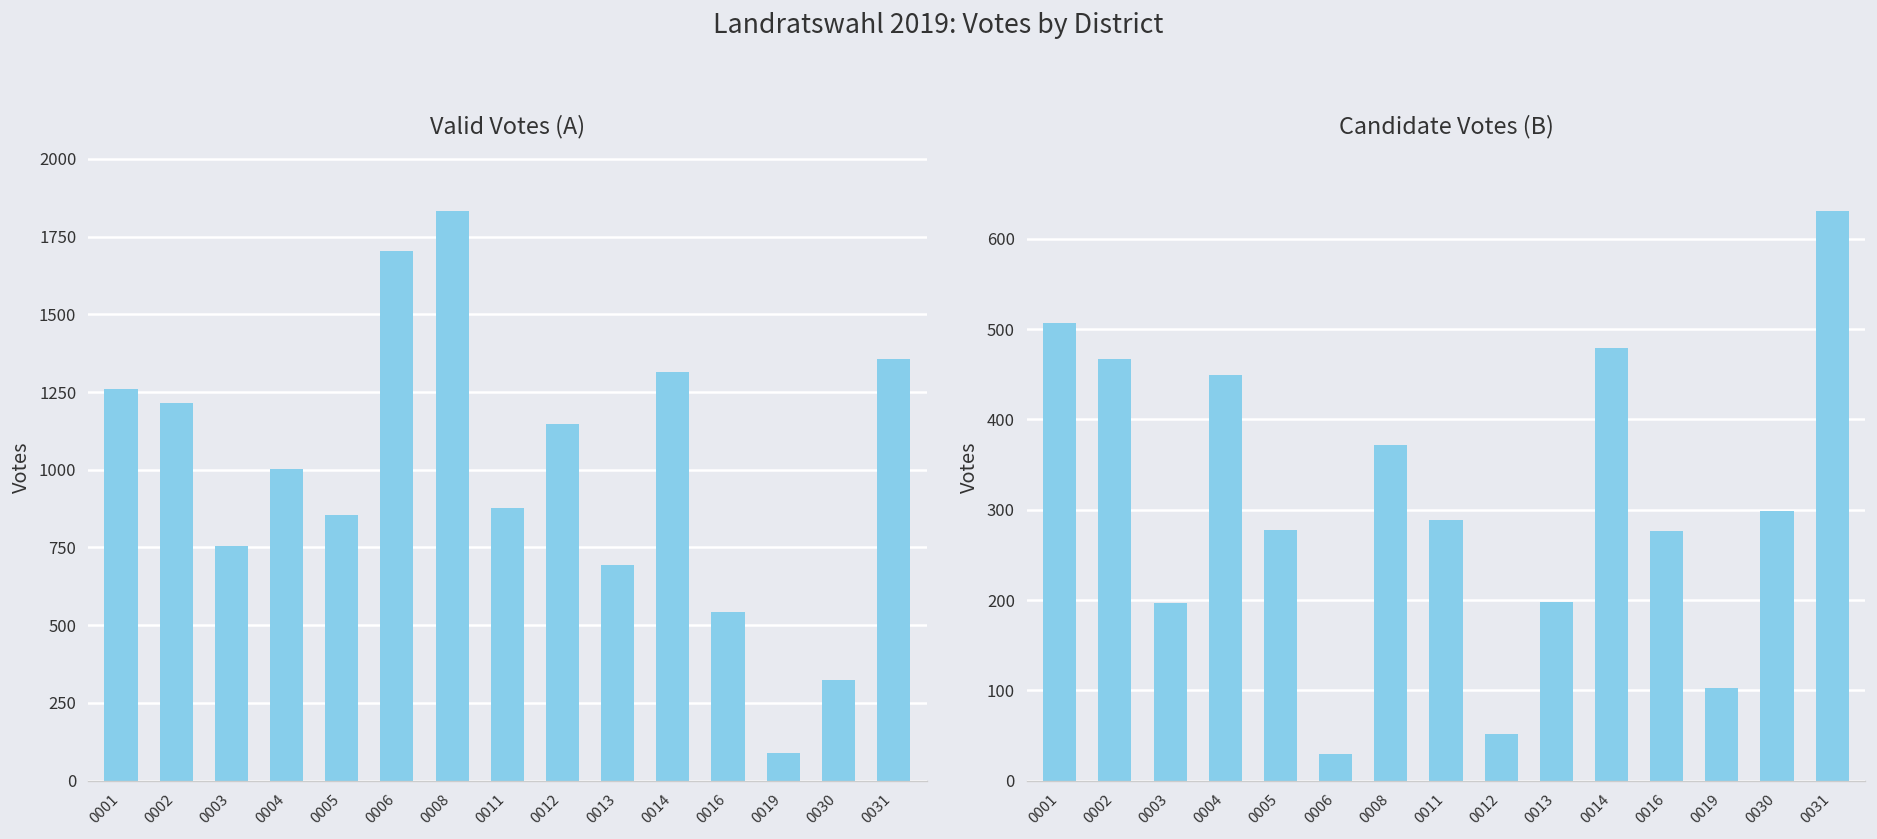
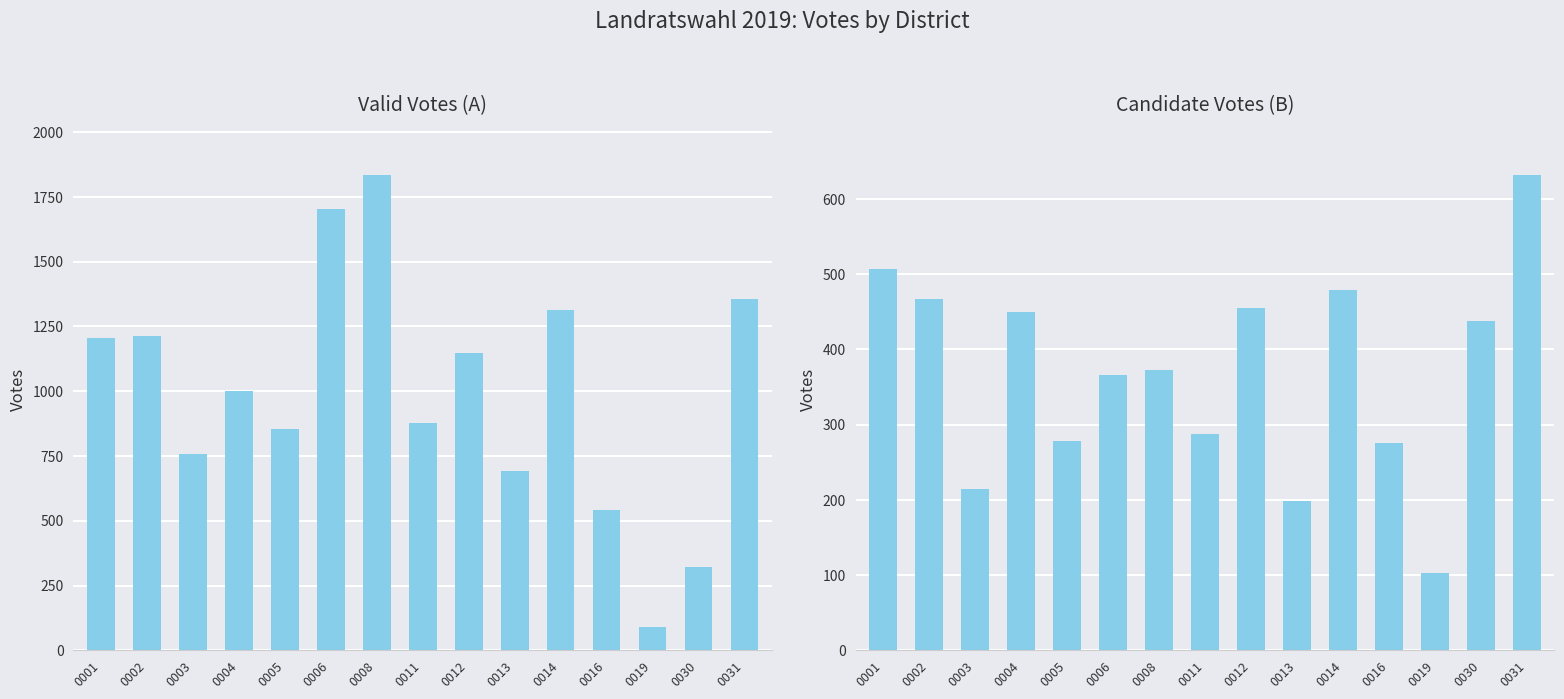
Valid Votes (A), 0001: 1260 -> 1210
Candidate Votes (B), 0003: 200 -> 220
Candidate Votes (B), 0006: 30 -> 370
Candidate Votes (B), 0012: 50 -> 460
Candidate Votes (B), 0030: 300 -> 440
